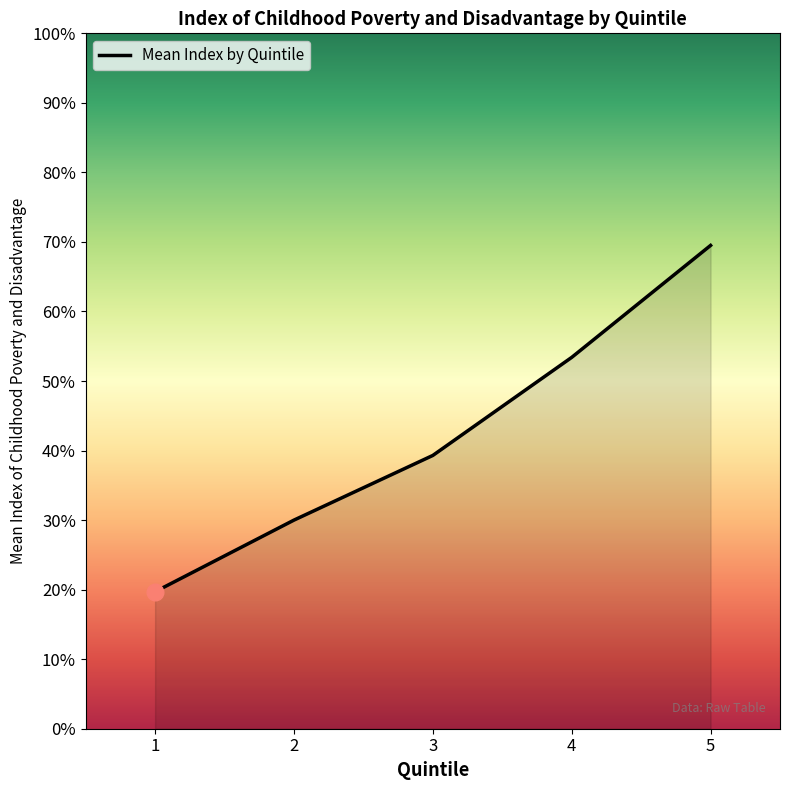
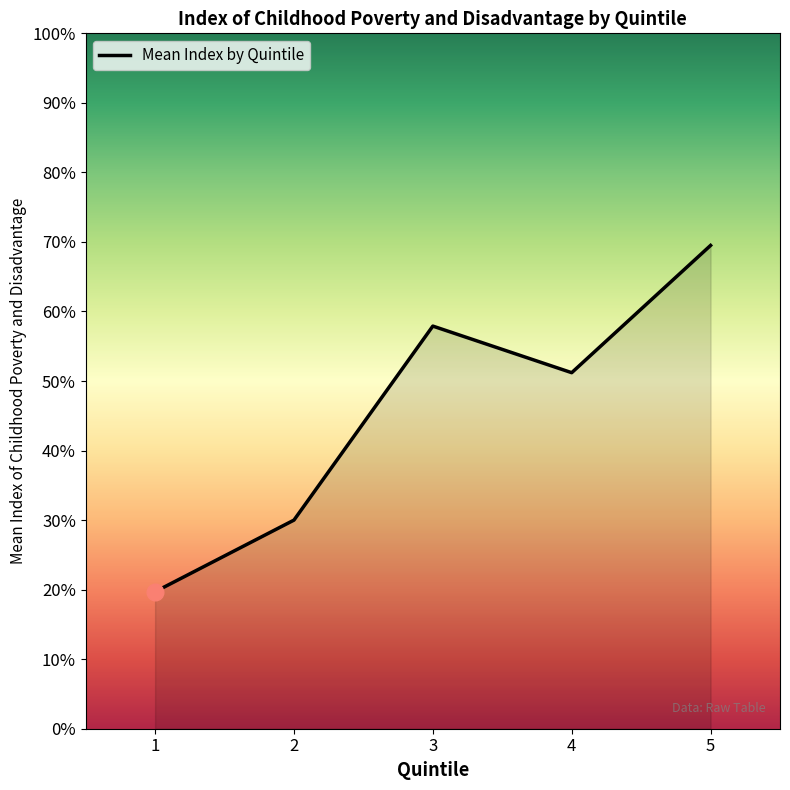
Mean Index by Quintile, 3: 39% -> 58%
Mean Index by Quintile, 4: 53% -> 51%
